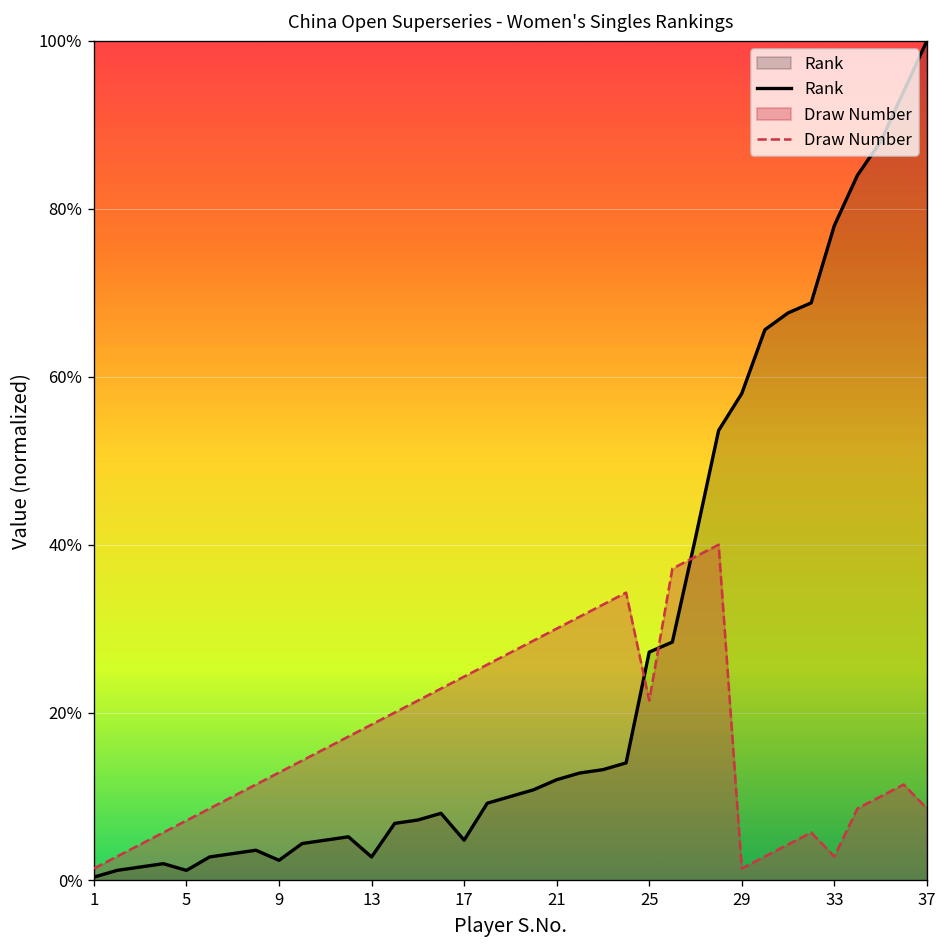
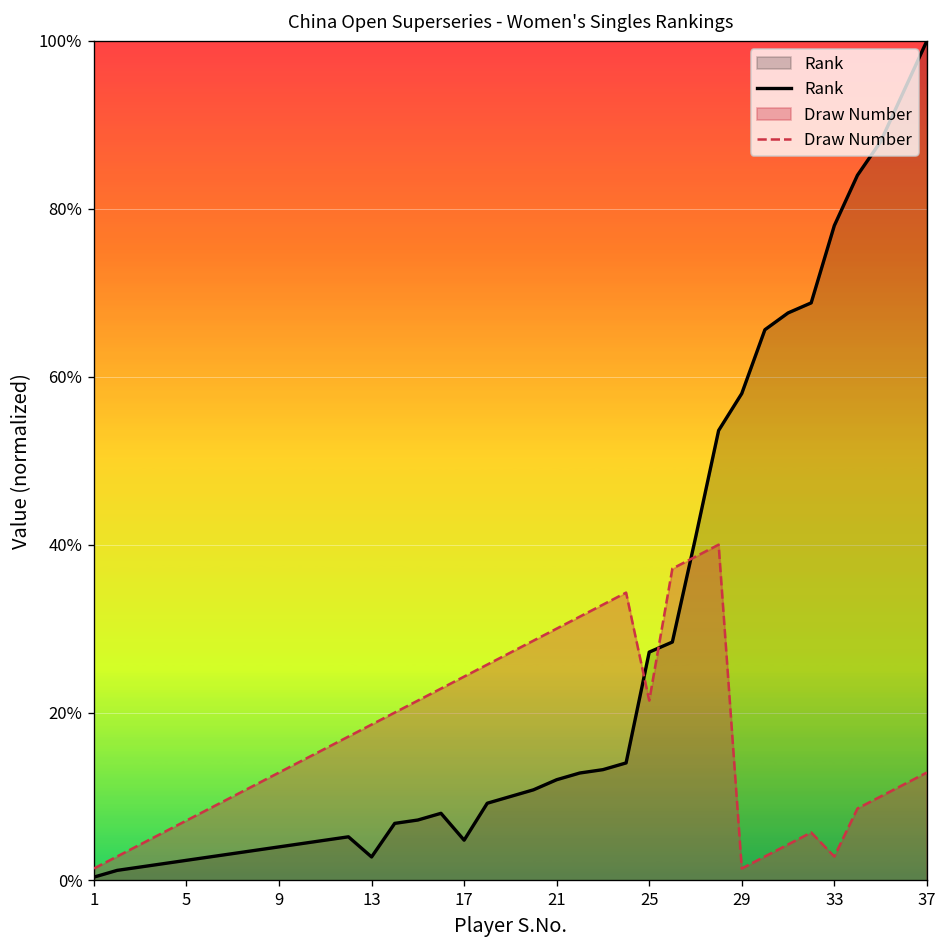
Rank, 5: 1% -> 2%
Rank, 9: 2% -> 4%
Draw Number, 37: 9% -> 13%
